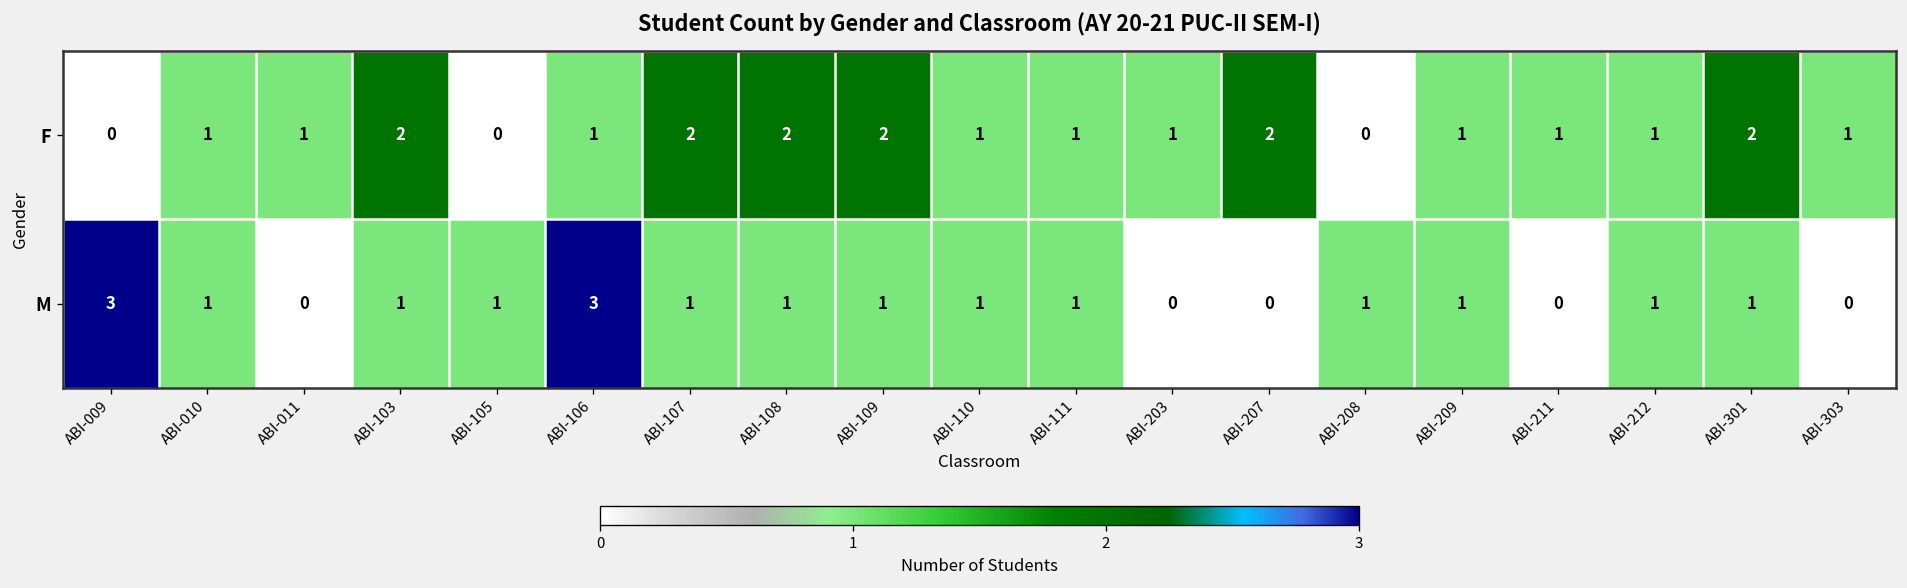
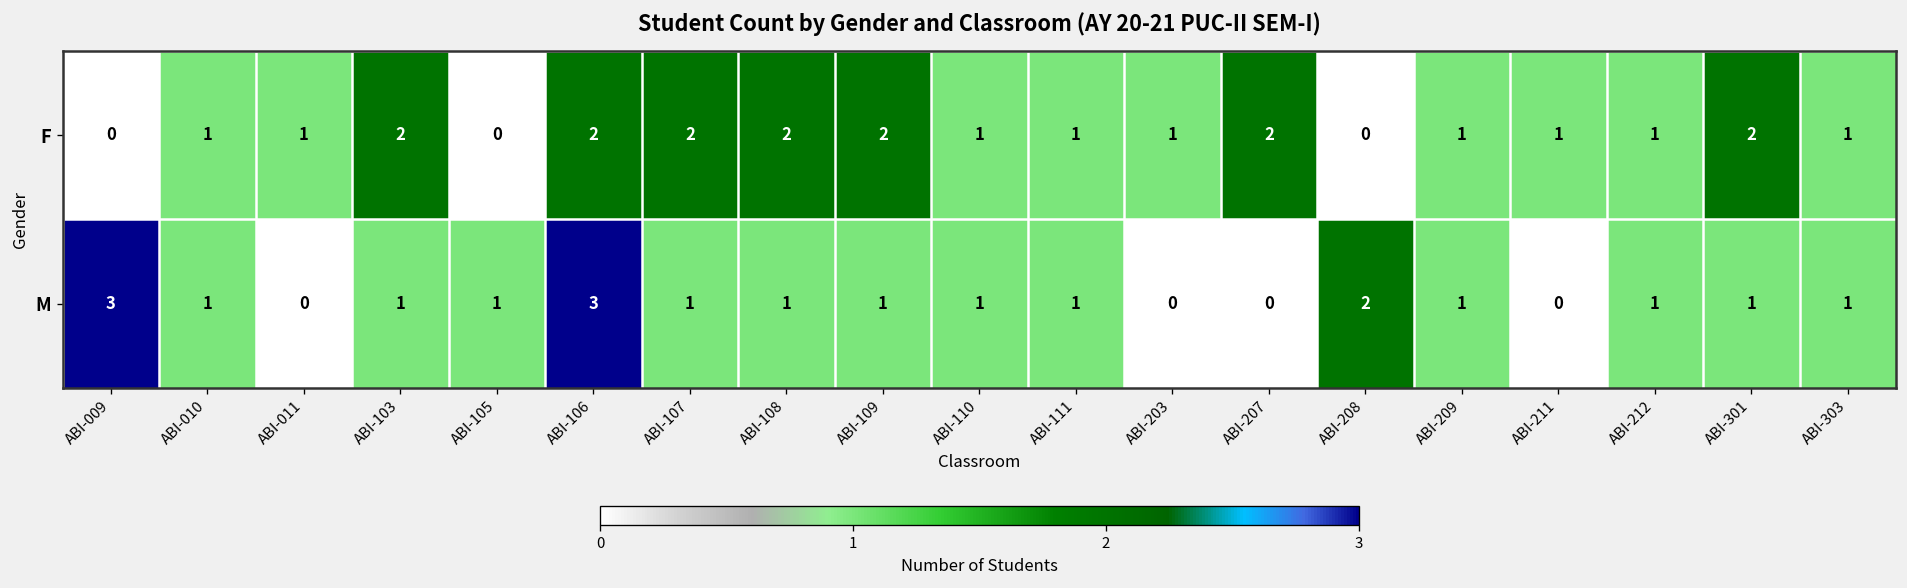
F, ABI-106: 1 -> 2
M, ABI-208: 1 -> 2
M, ABI-303: 0 -> 1
